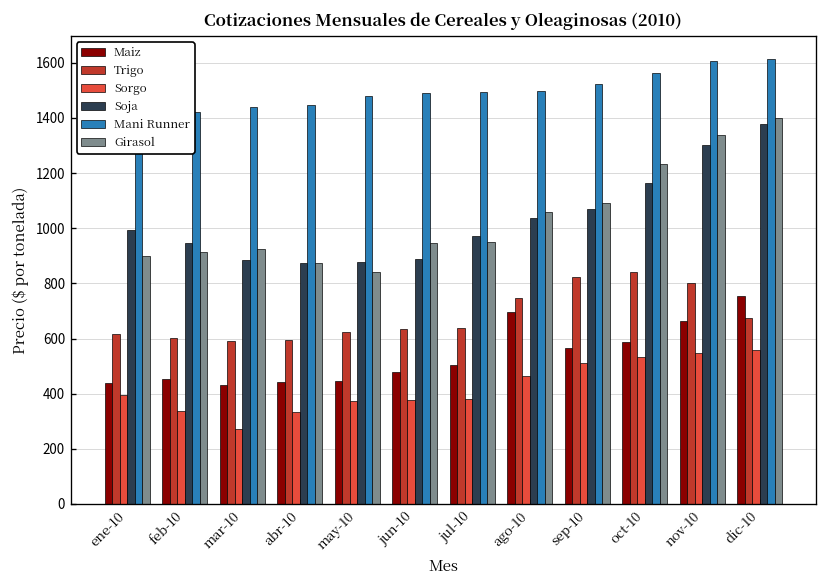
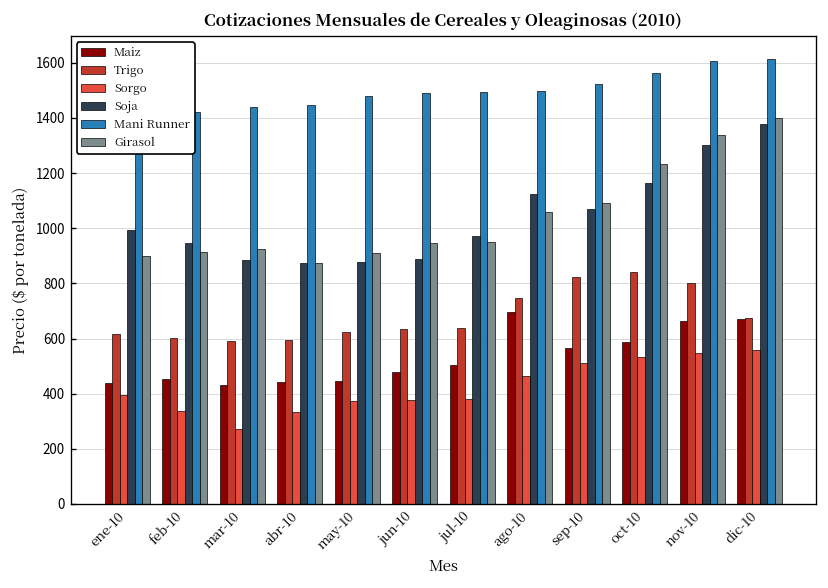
Girasol, may-10: 840 -> 910
Soja, ago-10: 1040 -> 1120
Maiz, dic-10: 760 -> 670
